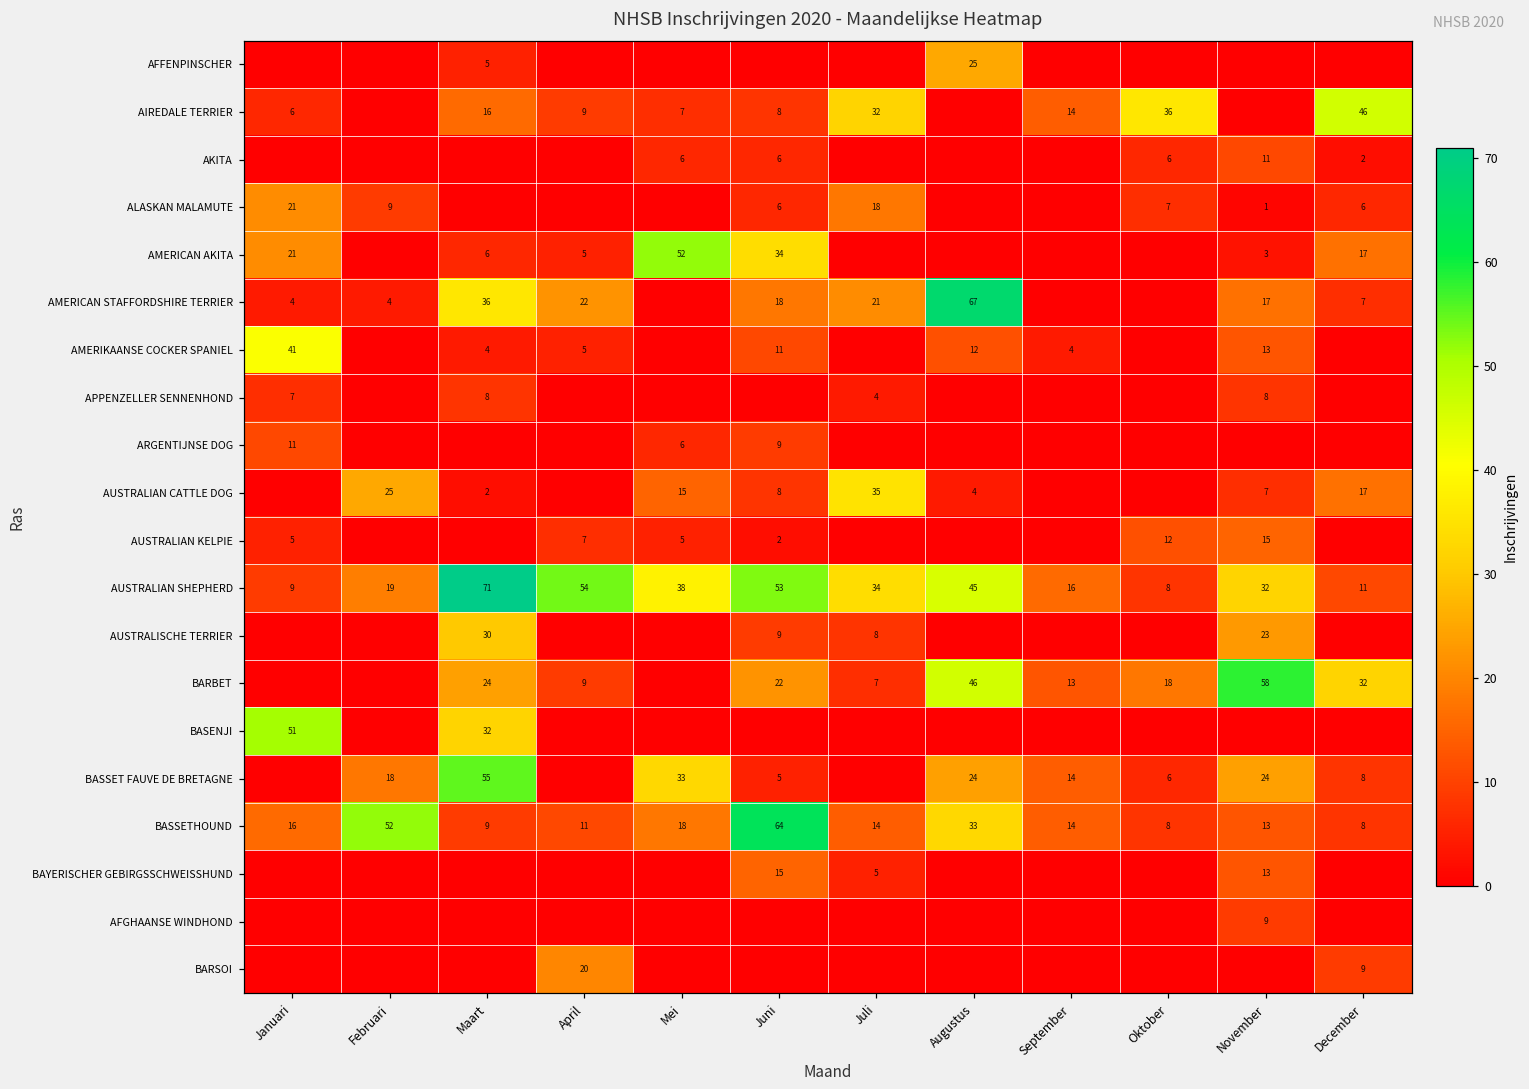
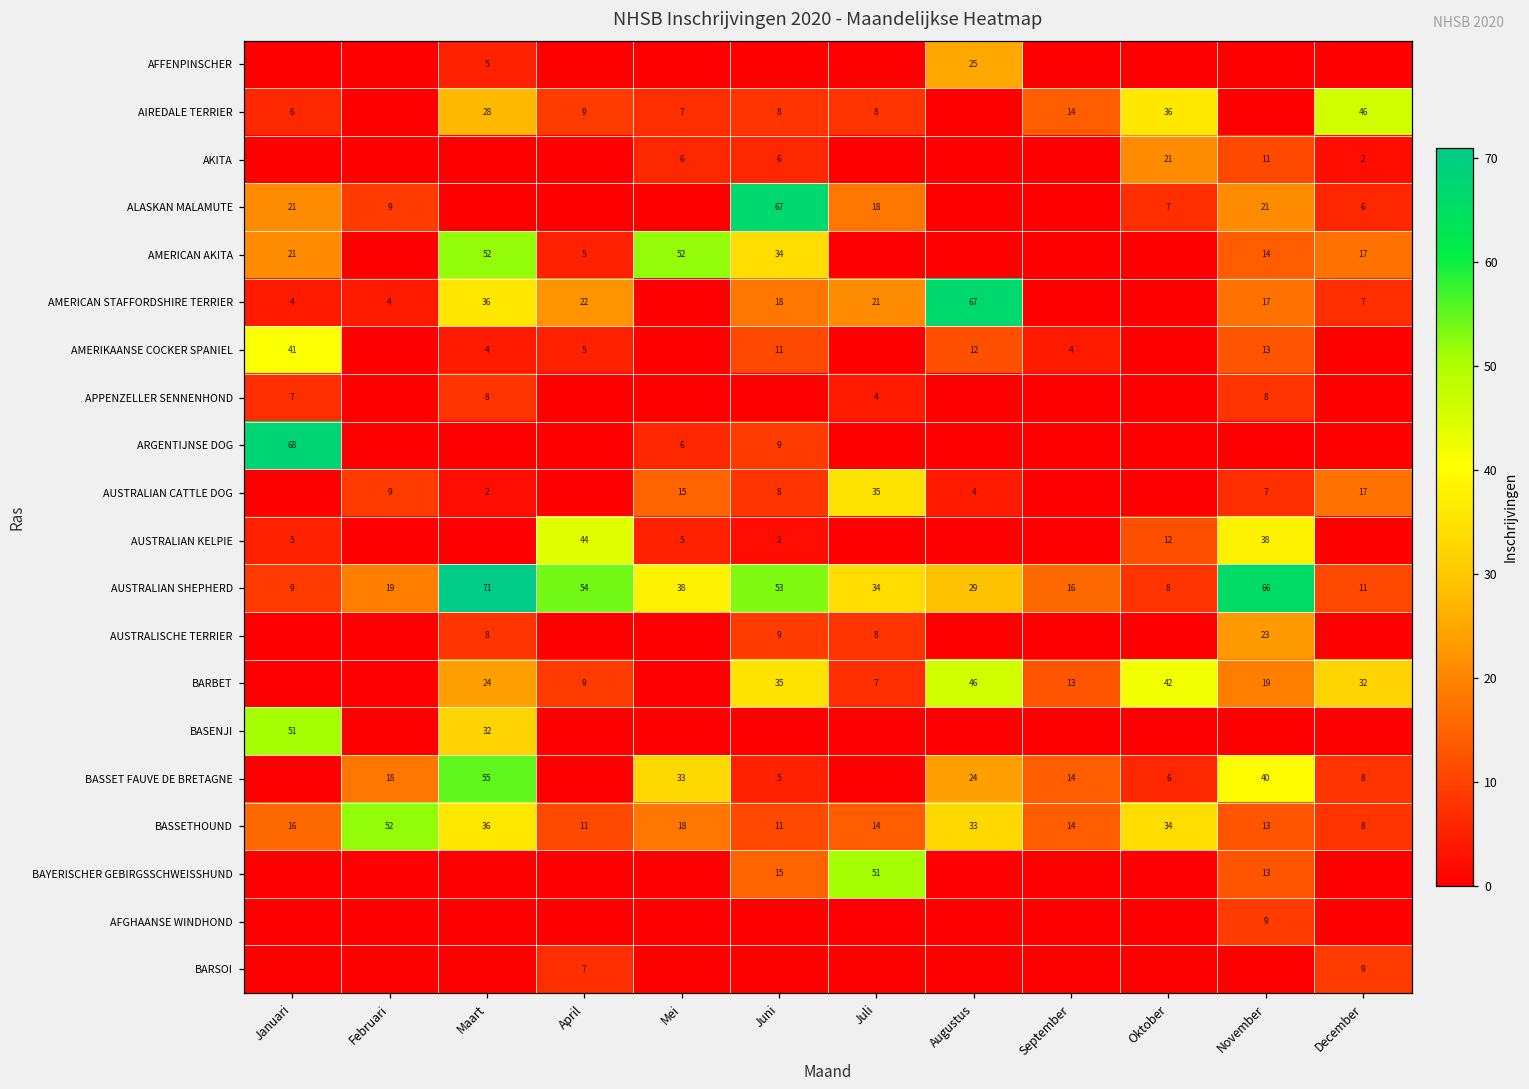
AIREDALE TERRIER, Maart: 16 -> 28
AIREDALE TERRIER, Juli: 32 -> 8
AKITA, Oktober: 6 -> 21
ALASKAN MALAMUTE, Juni: 6 -> 67
ALASKAN MALAMUTE, November: 1 -> 21
AMERICAN AKITA, Maart: 6 -> 52
AMERICAN AKITA, November: 3 -> 14
ARGENTIJNSE DOG, Januari: 11 -> 68
AUSTRALIAN CATTLE DOG, Februari: 25 -> 9
AUSTRALIAN KELPIE, April: 7 -> 44
AUSTRALIAN KELPIE, November: 15 -> 38
AUSTRALIAN SHEPHERD, Augustus: 45 -> 29
AUSTRALIAN SHEPHERD, November: 32 -> 66
AUSTRALISCHE TERRIER, Maart: 30 -> 8
BARBET, Juni: 22 -> 35
BARBET, Oktober: 18 -> 42
BARBET, November: 58 -> 19
BASSET FAUVE DE BRETAGNE, November: 24 -> 40
BASSETHOUND, Maart: 9 -> 36
BASSETHOUND, Juni: 64 -> 11
BASSETHOUND, Oktober: 8 -> 34
BAYERISCHER GEBIRGSSCHWEISSHUND, Juli: 5 -> 51
BARSOI, April: 20 -> 7
